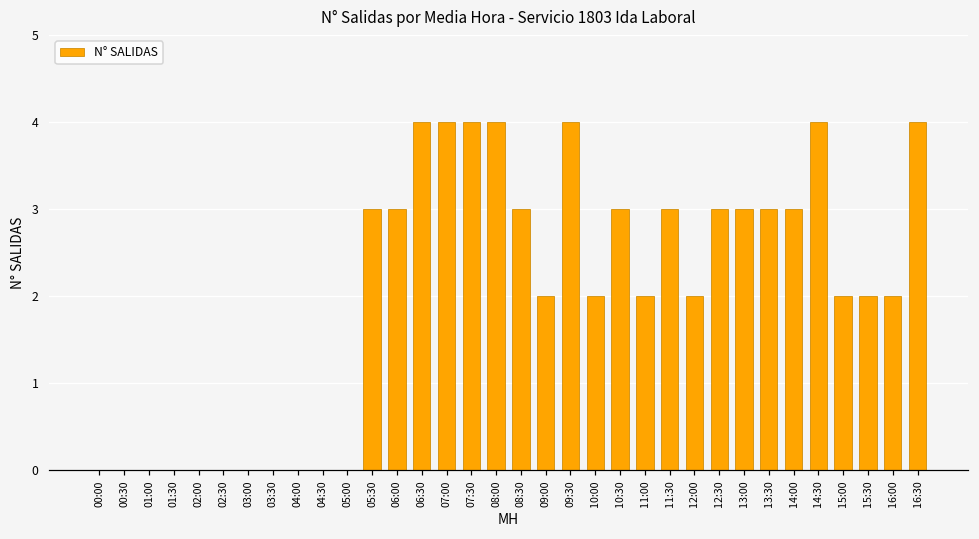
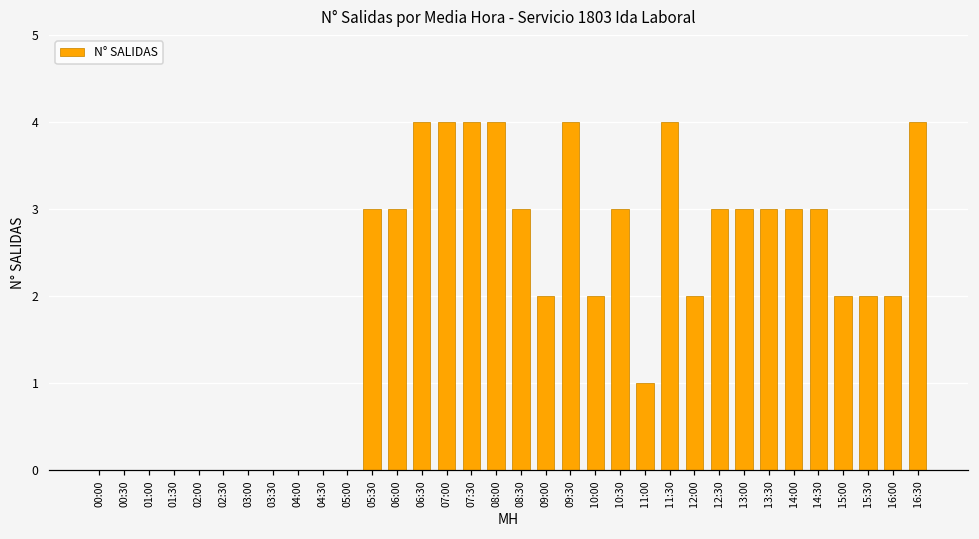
11:00: 2 -> 1
11:30: 3 -> 4
14:30: 4 -> 3
